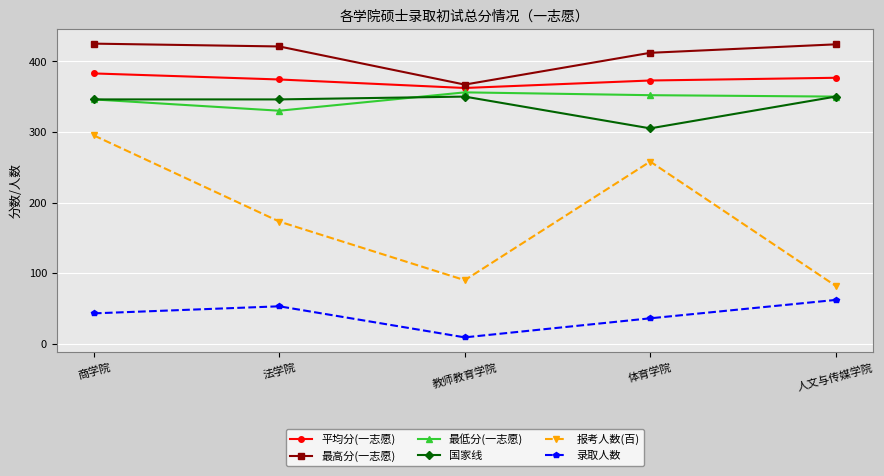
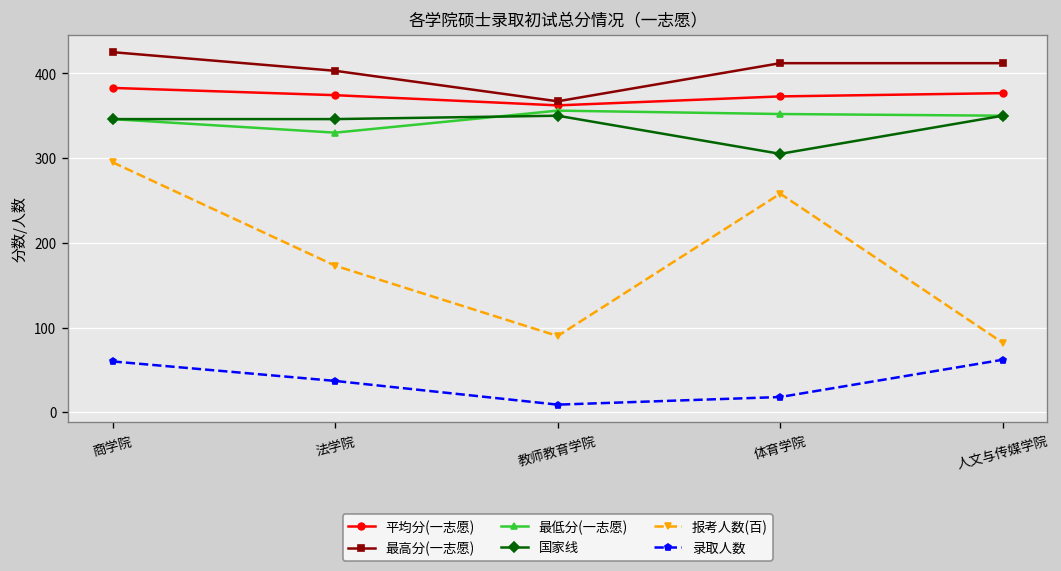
录取人数, 商学院: 40 -> 60
最高分(一志愿), 法学院: 420 -> 400
录取人数, 法学院: 50 -> 40
录取人数, 体育学院: 40 -> 20
最高分(一志愿), 人文与传媒学院: 420 -> 410
